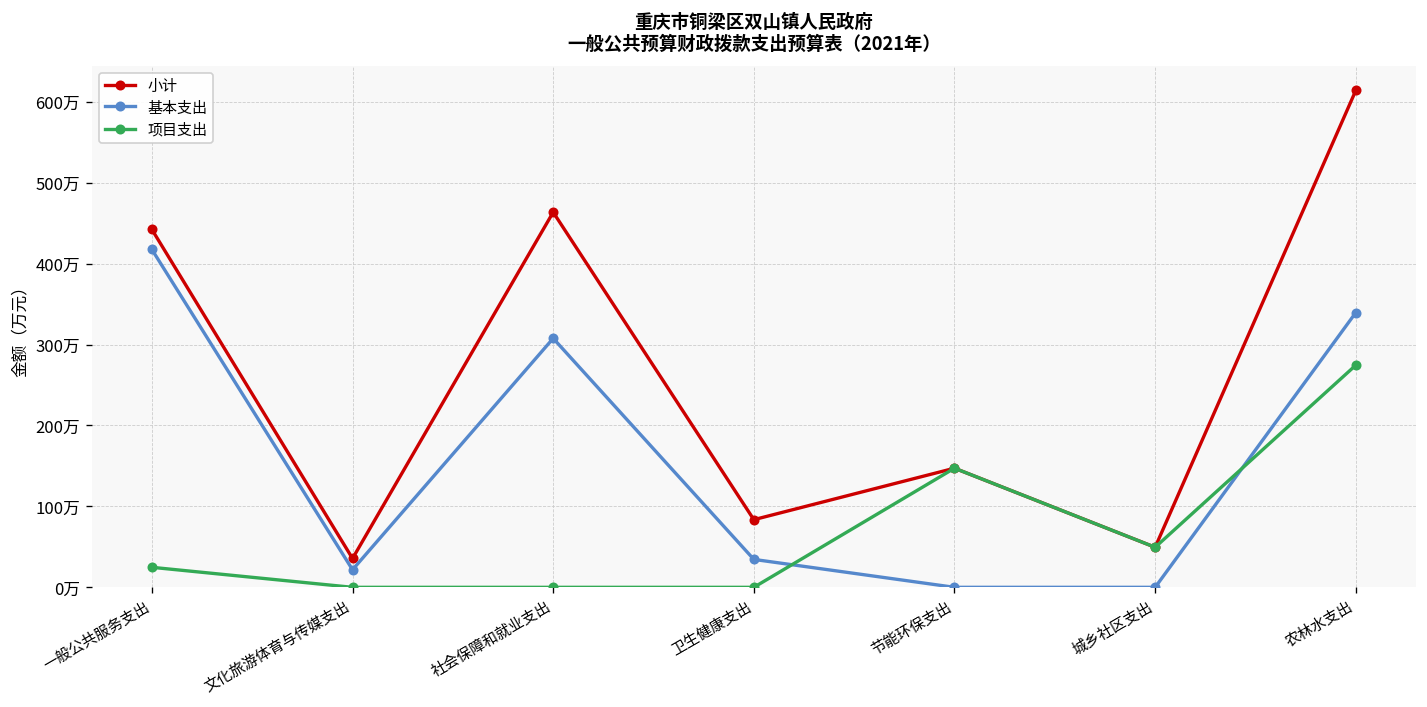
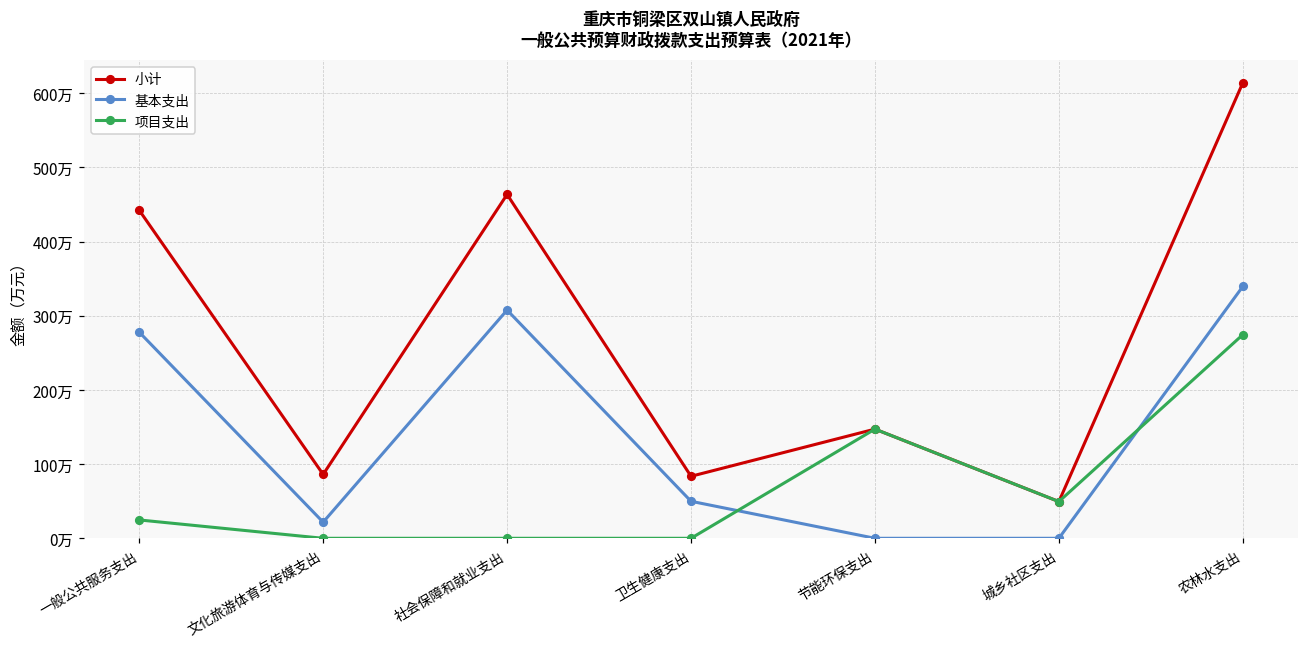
基本支出, 一般公共服务支出: 420万 -> 280万
小计, 文化旅游体育与传媒支出: 40万 -> 90万
基本支出, 卫生健康支出: 30万 -> 50万
